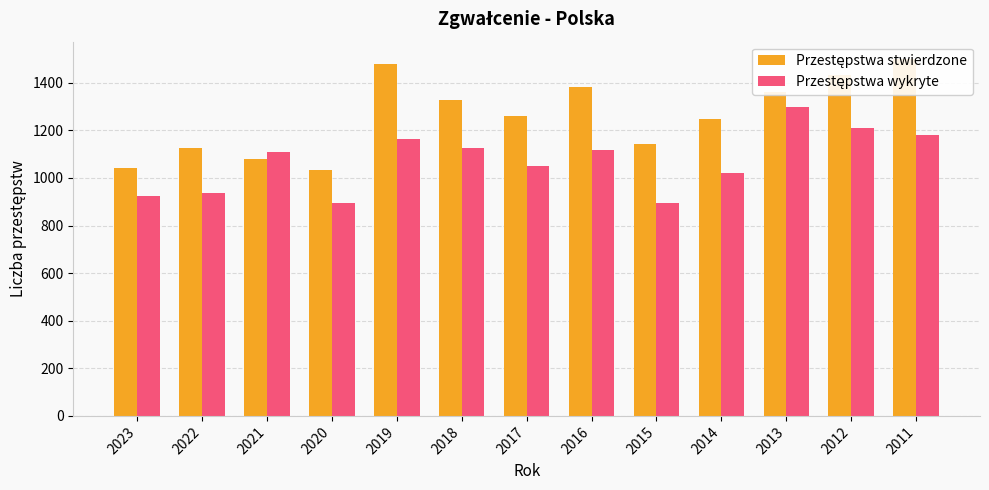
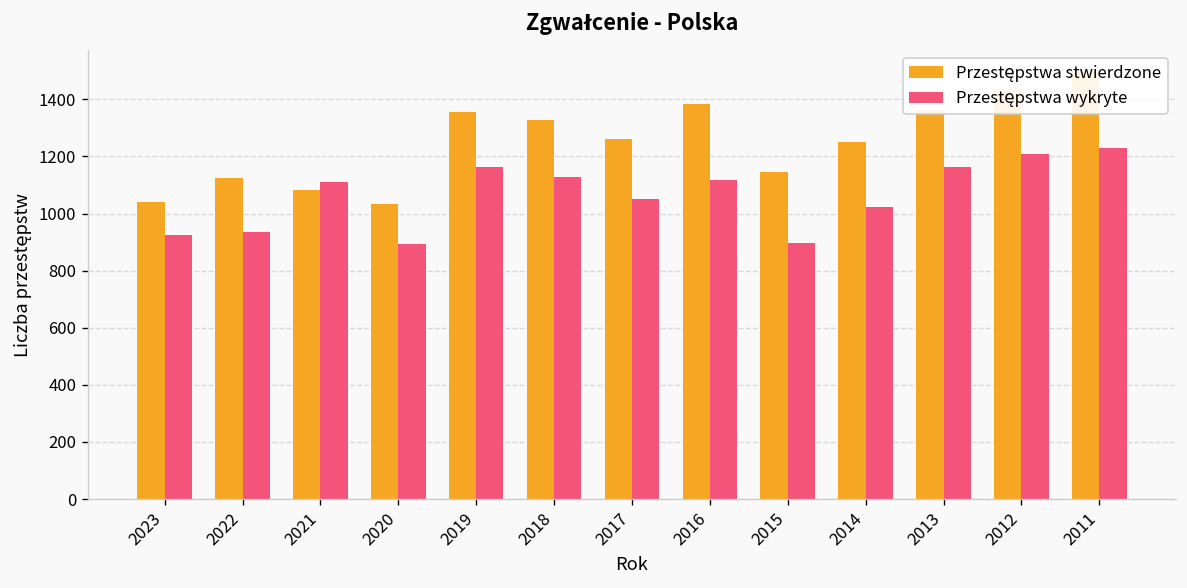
Przestępstwa stwierdzone, 2019: 1480 -> 1350
Przestępstwa wykryte, 2013: 1300 -> 1160
Przestępstwa wykryte, 2011: 1180 -> 1230
